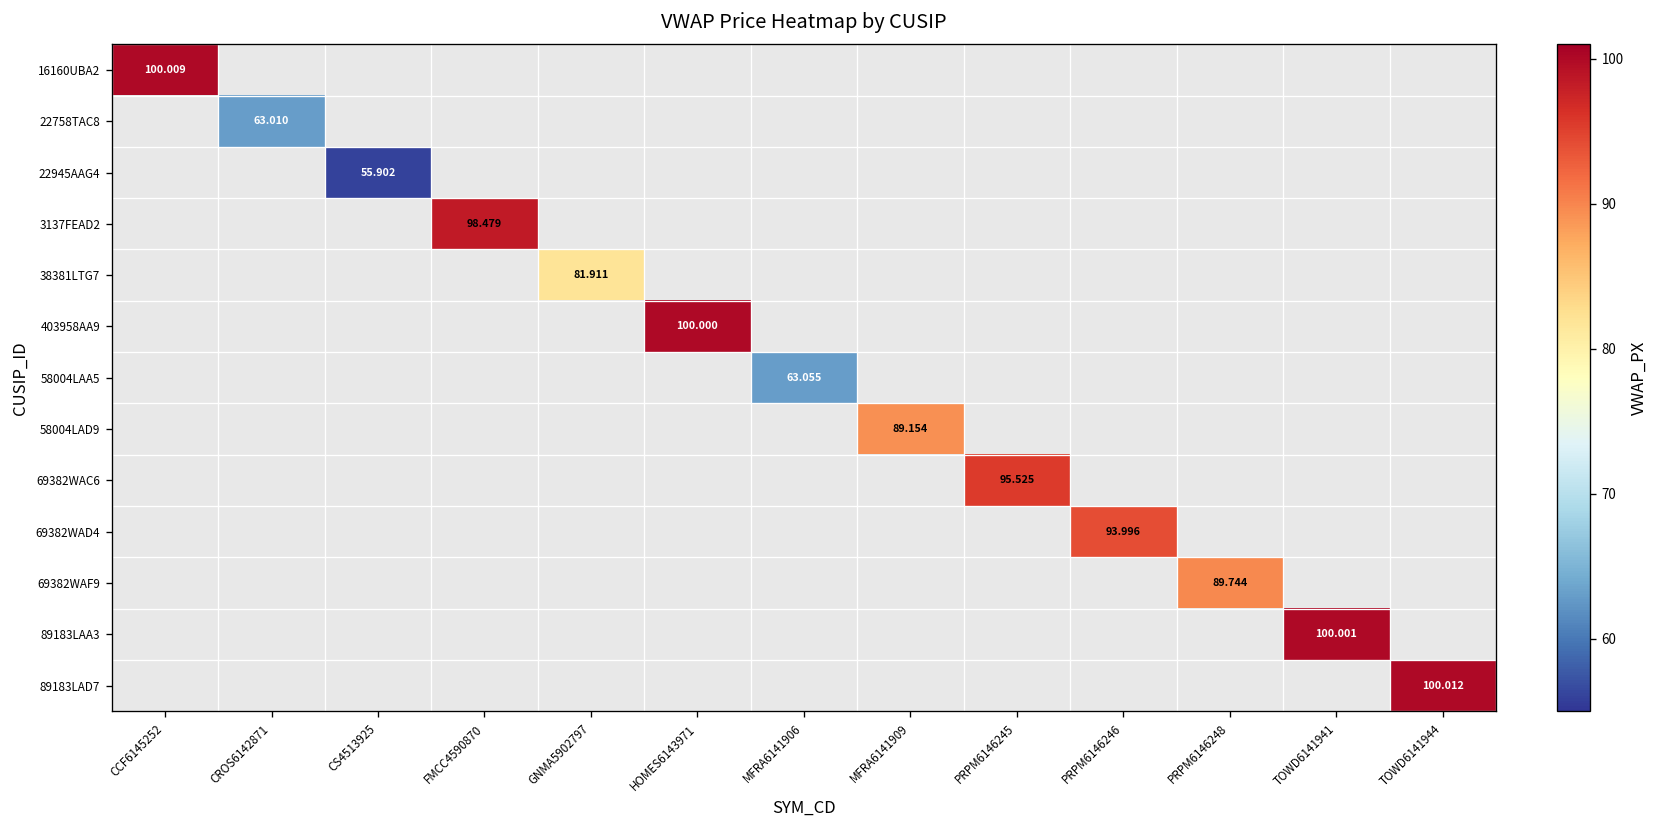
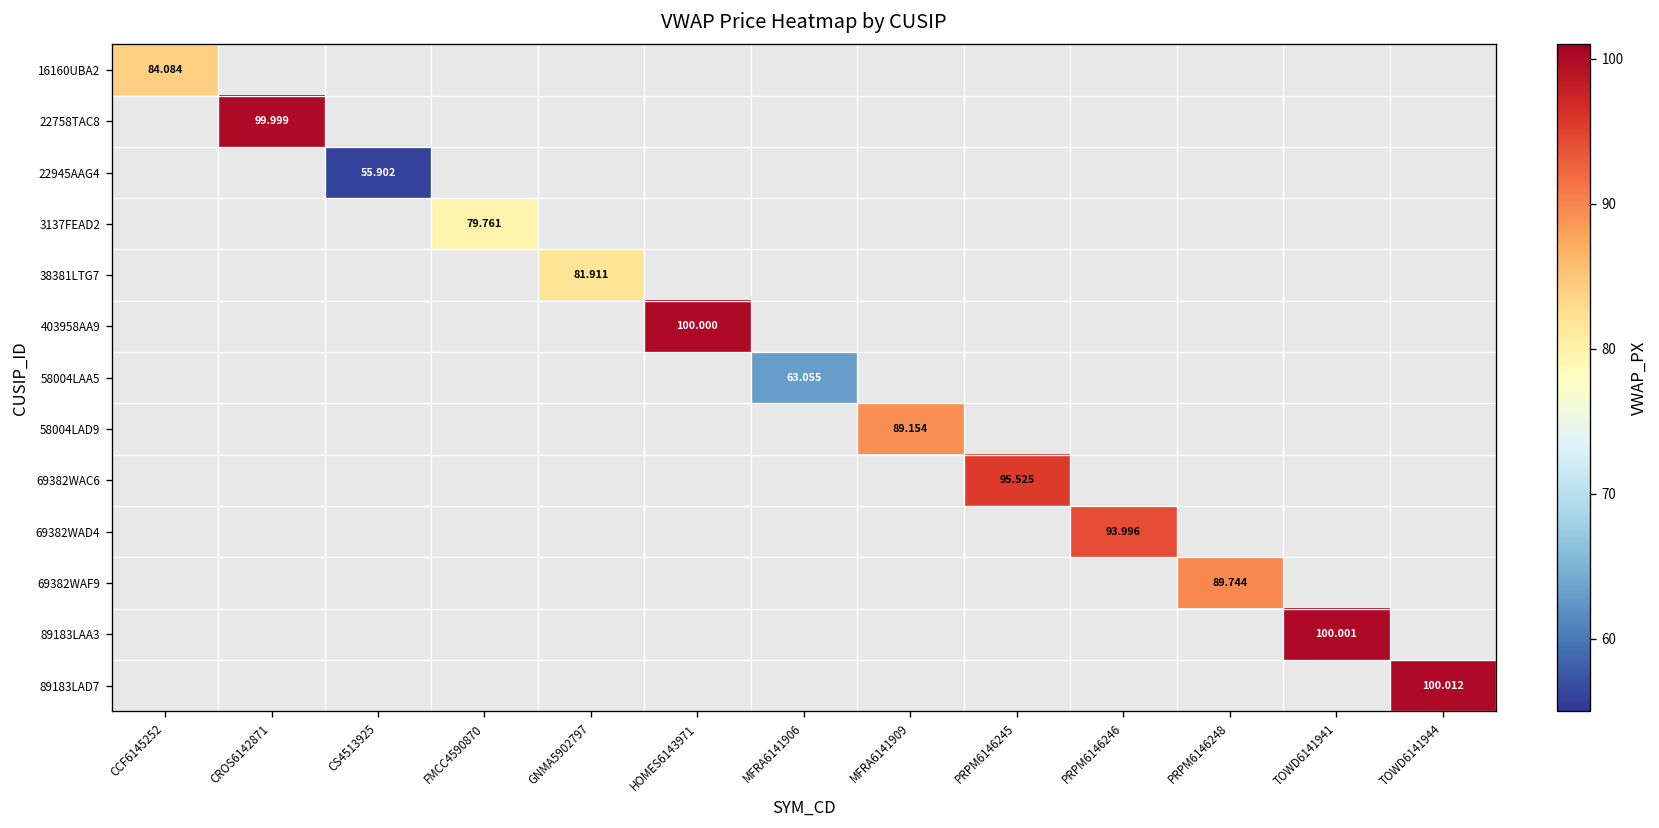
16160UBA2, CCF6145252: 100.009 -> 84.084
22758TAC8, CROS6142871: 63.010 -> 99.999
3137FEAD2, FMCC4590870: 98.479 -> 79.761
